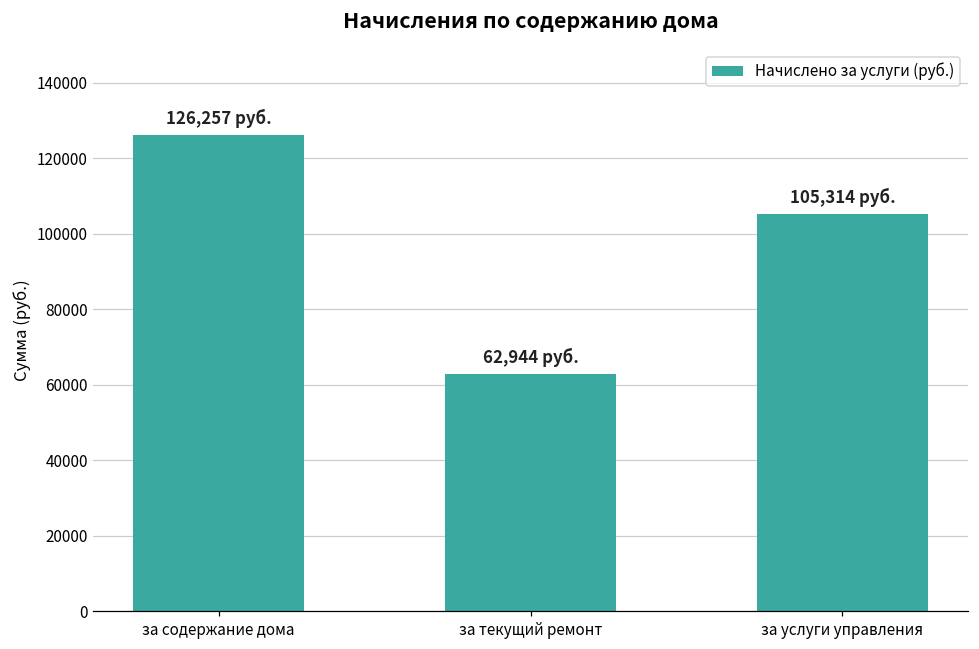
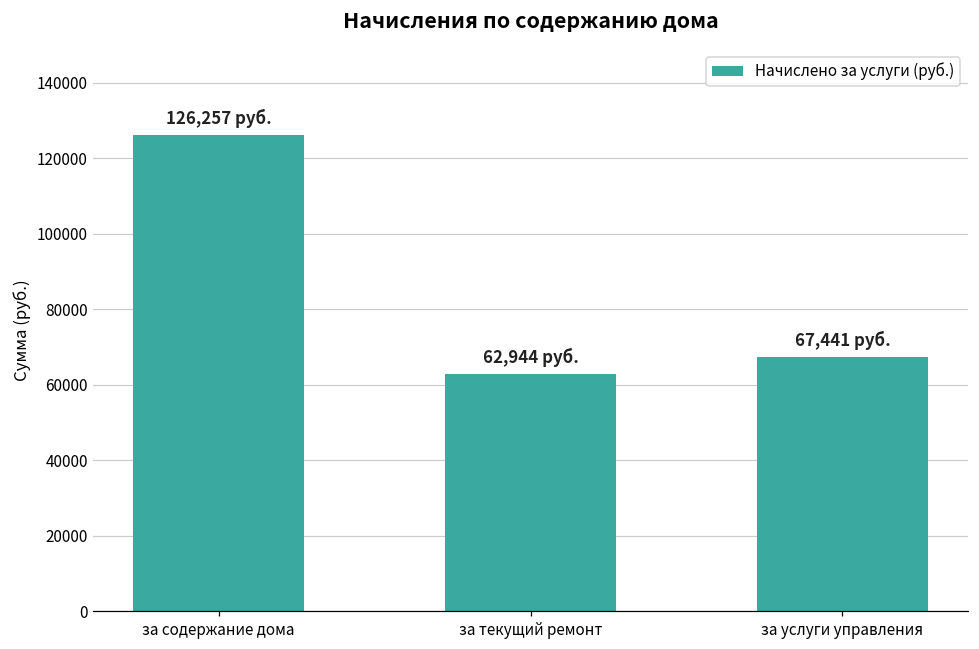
за услуги управления: 105,314 -> 67,441
